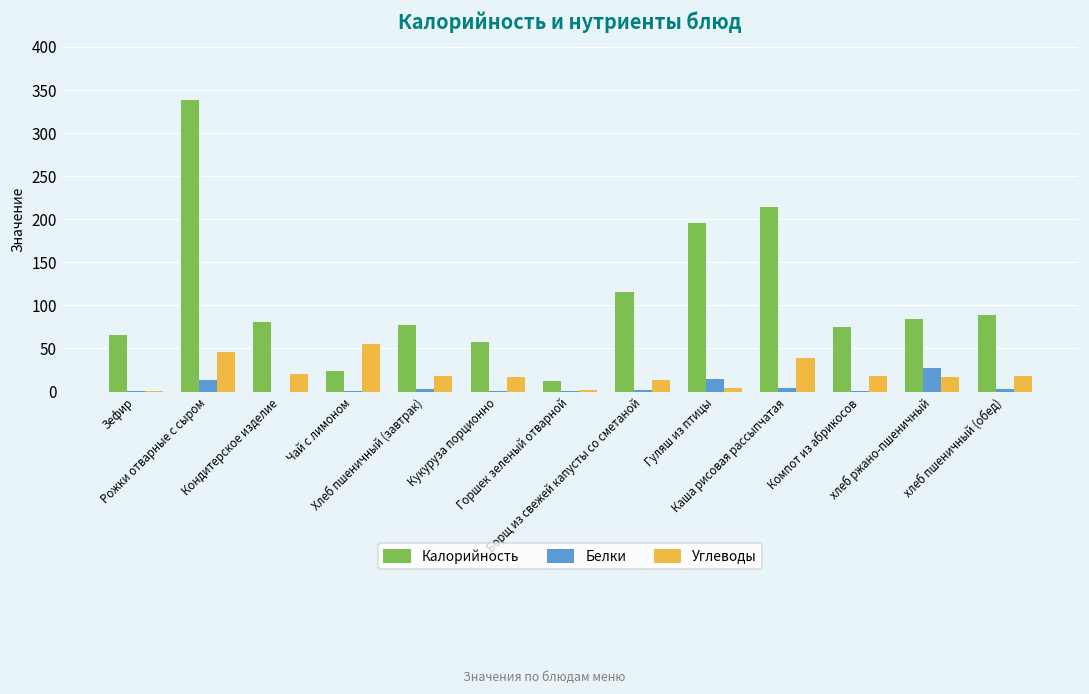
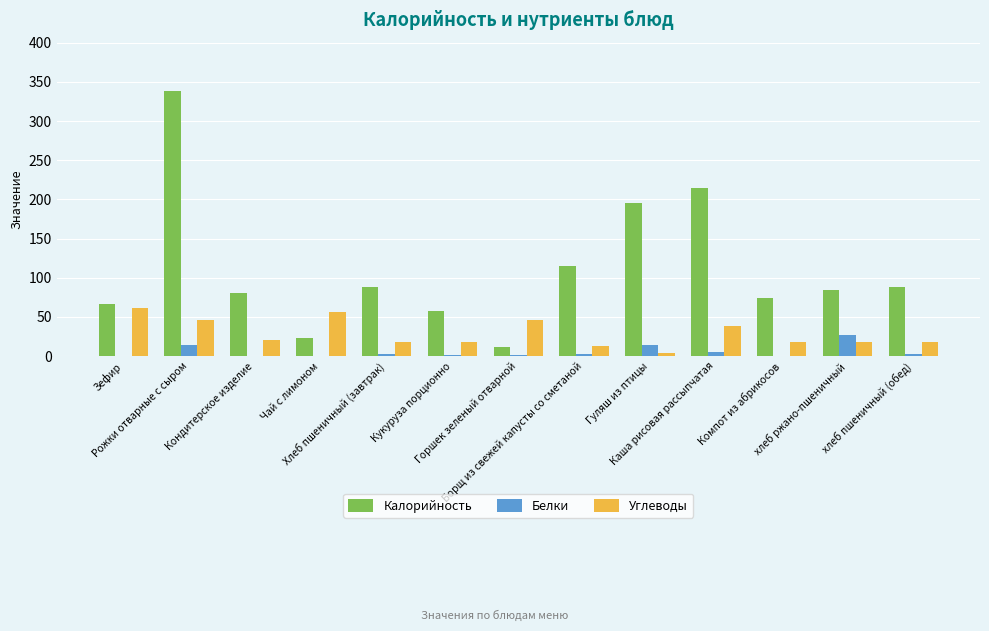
Углеводы, Зефир: 0 -> 60
Калорийность, Хлеб пшеничный (завтрак): 80 -> 90
Углеводы, Горшек зеленый отварной: 0 -> 50
